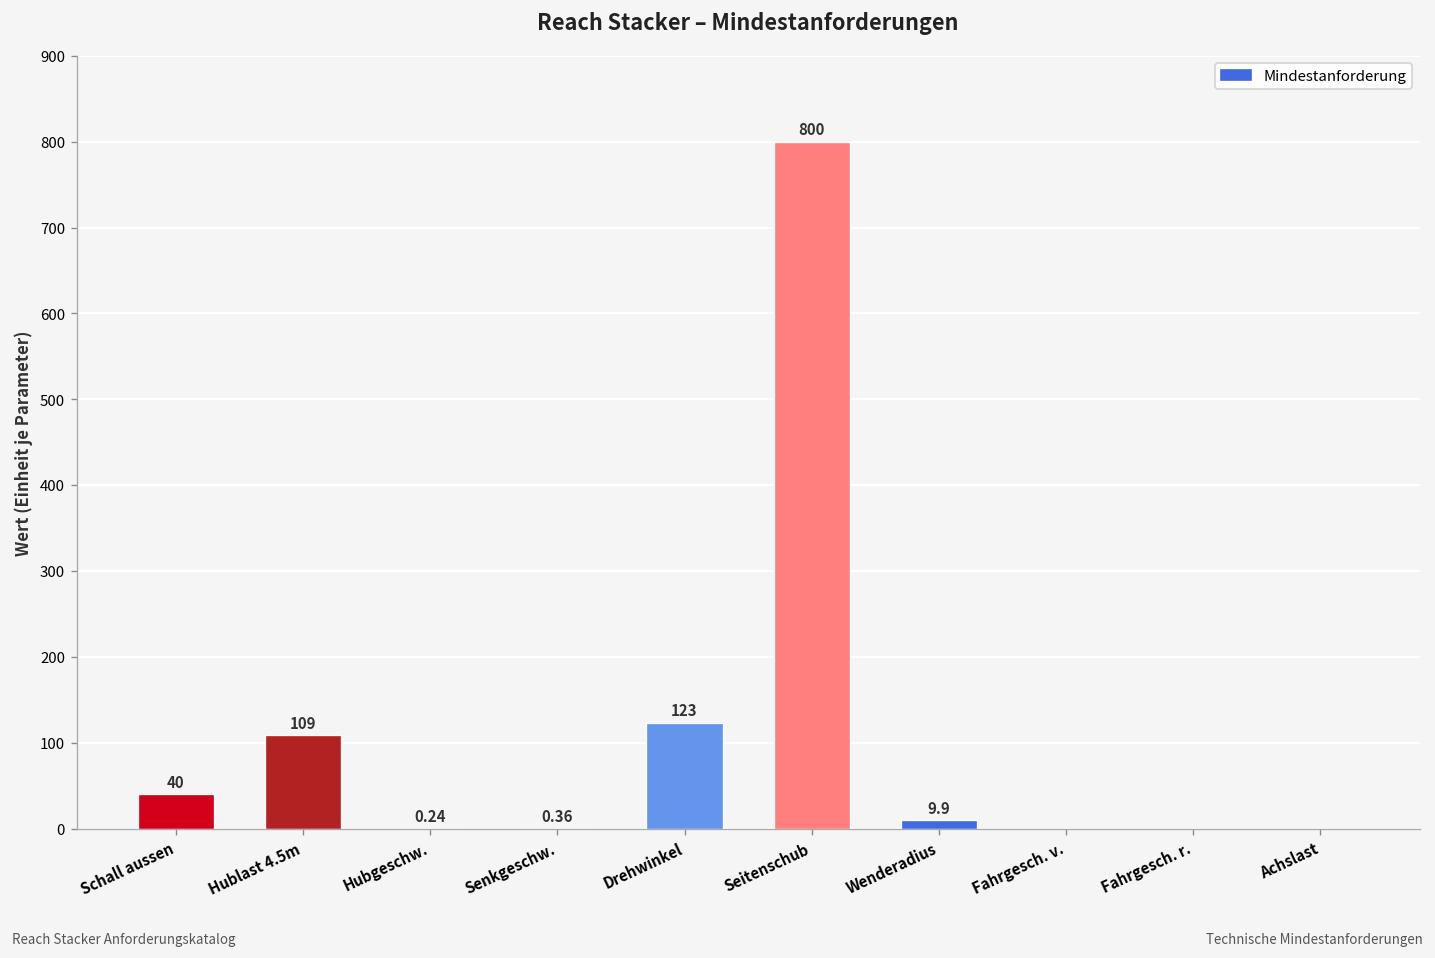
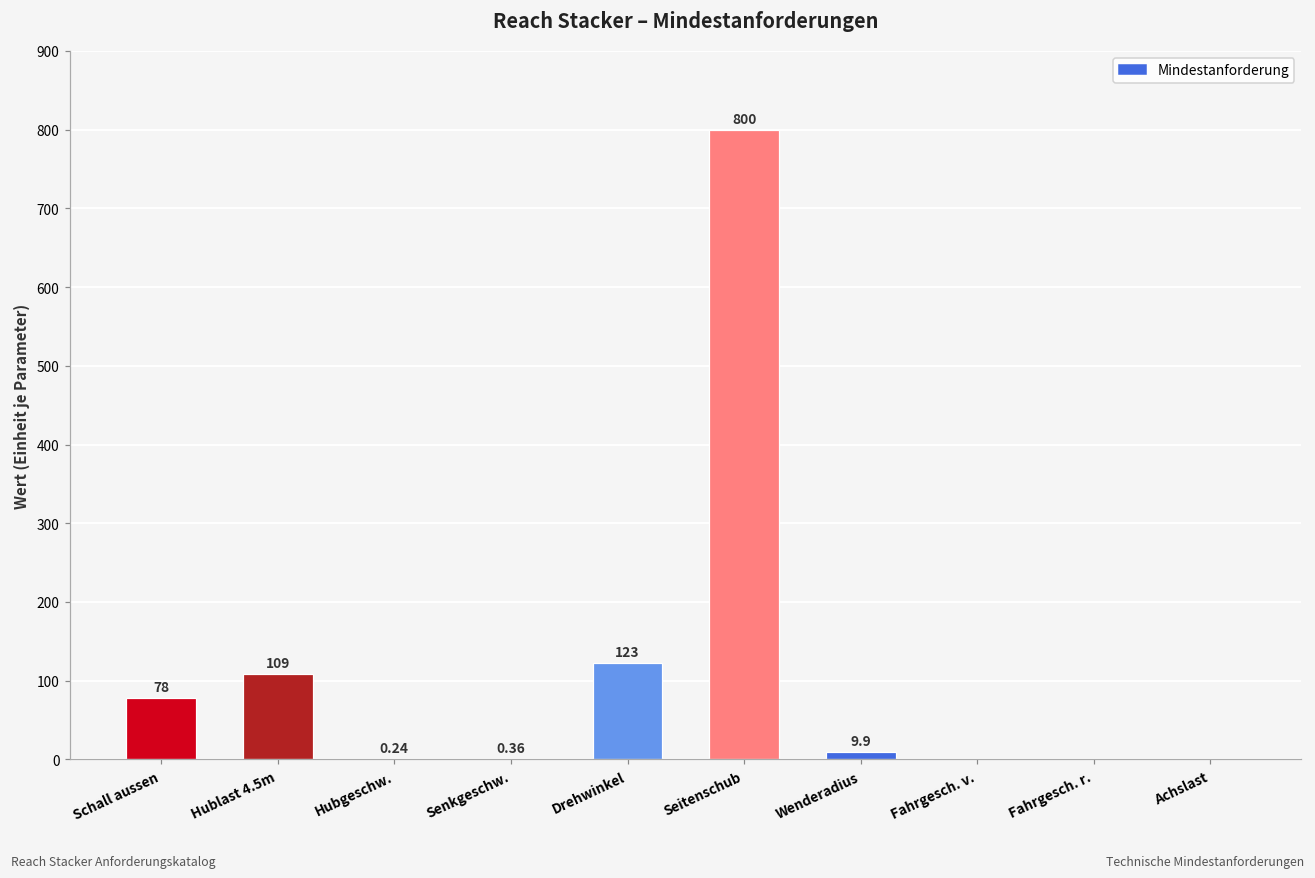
Schall aussen: 40 -> 78
